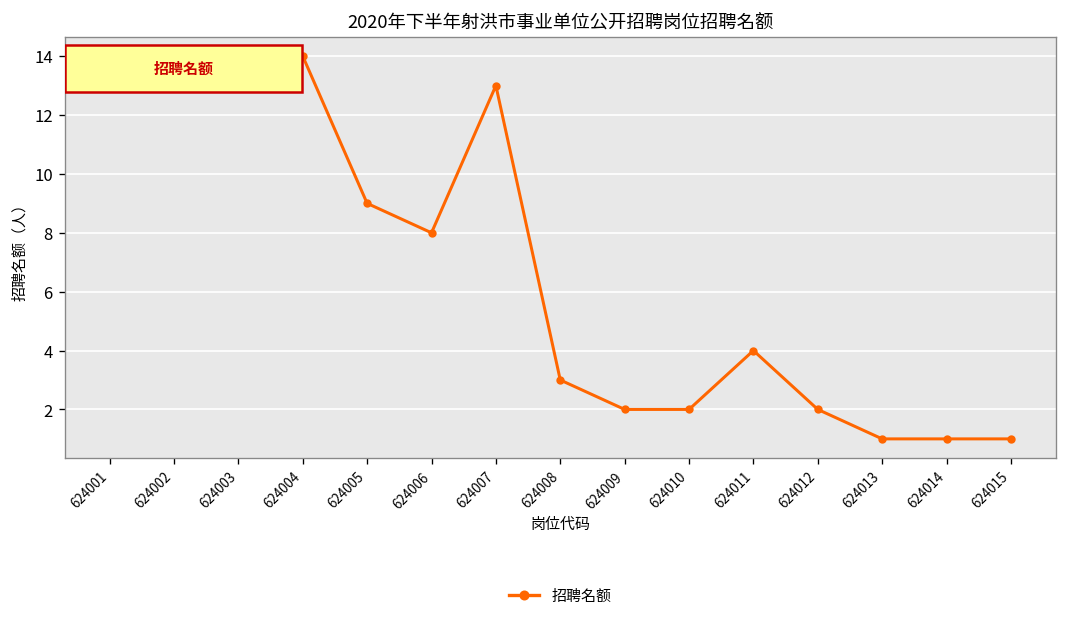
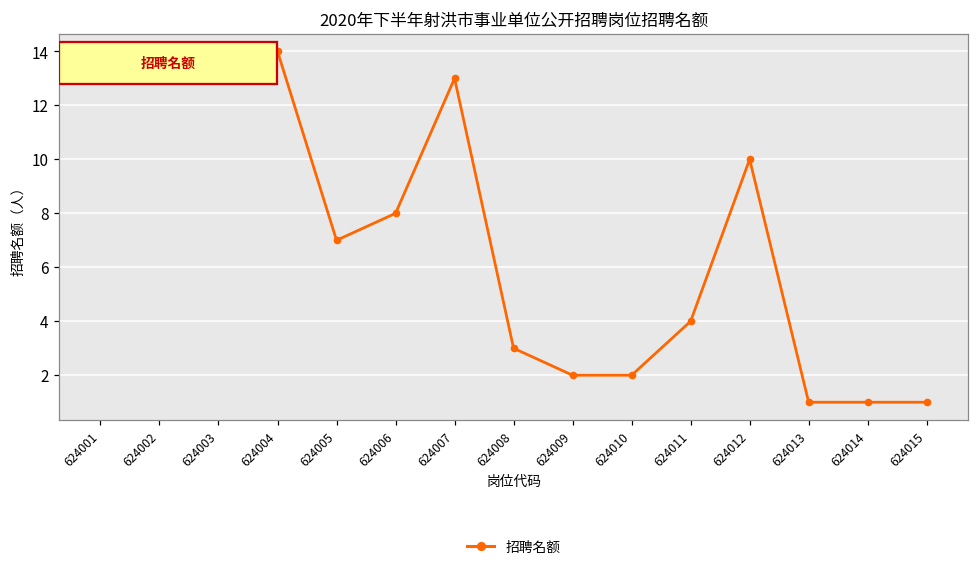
624005: 9 -> 7
624012: 2 -> 10
